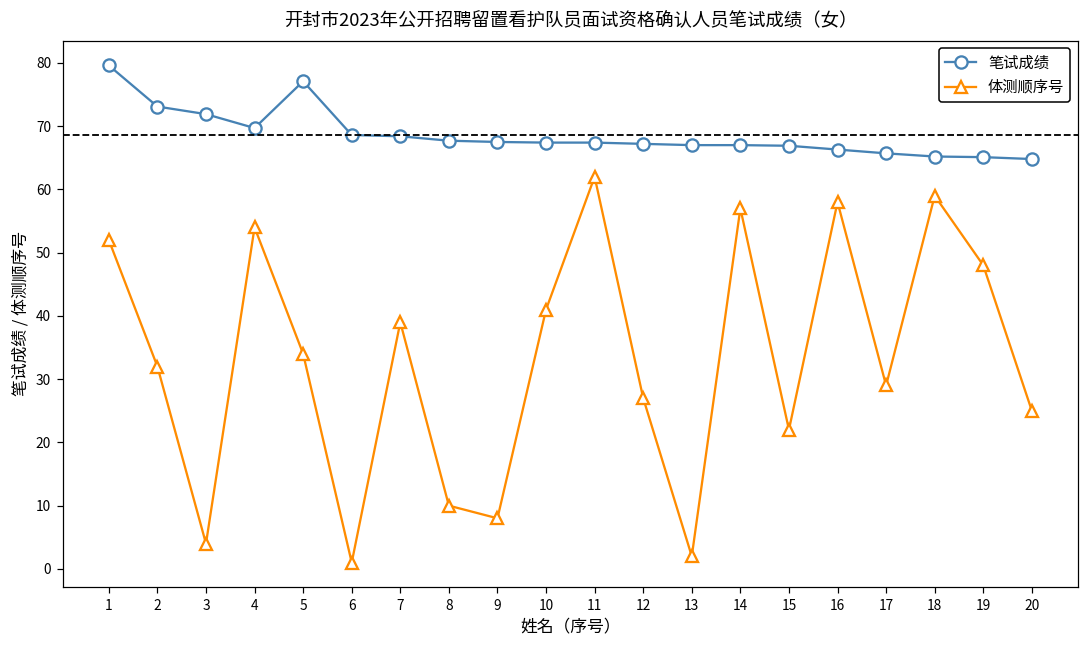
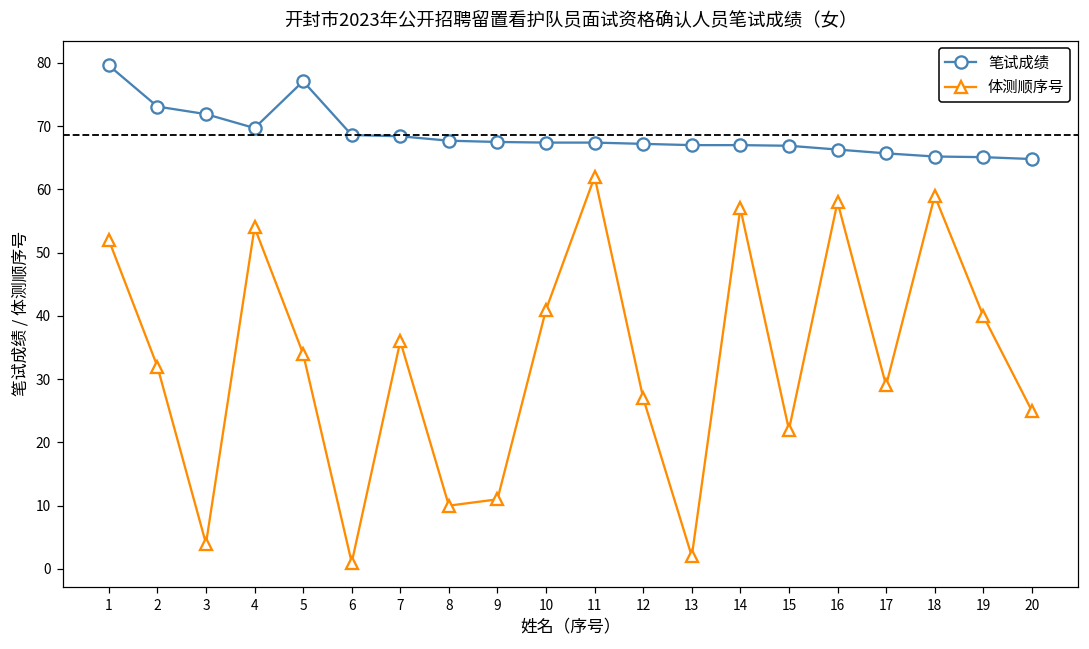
体测顺序号, 7: 39 -> 36
体测顺序号, 9: 8 -> 11
体测顺序号, 19: 48 -> 40
